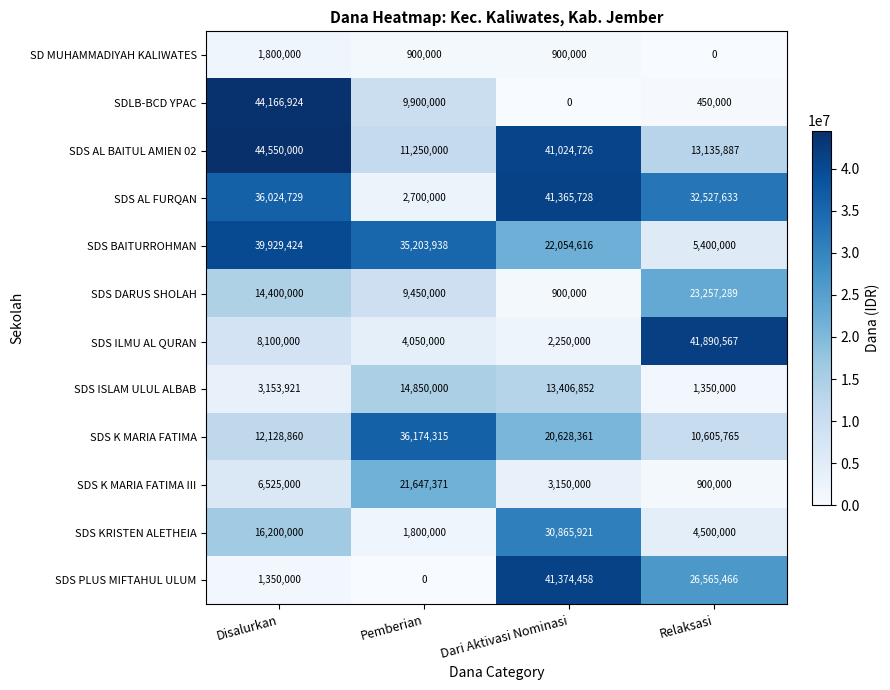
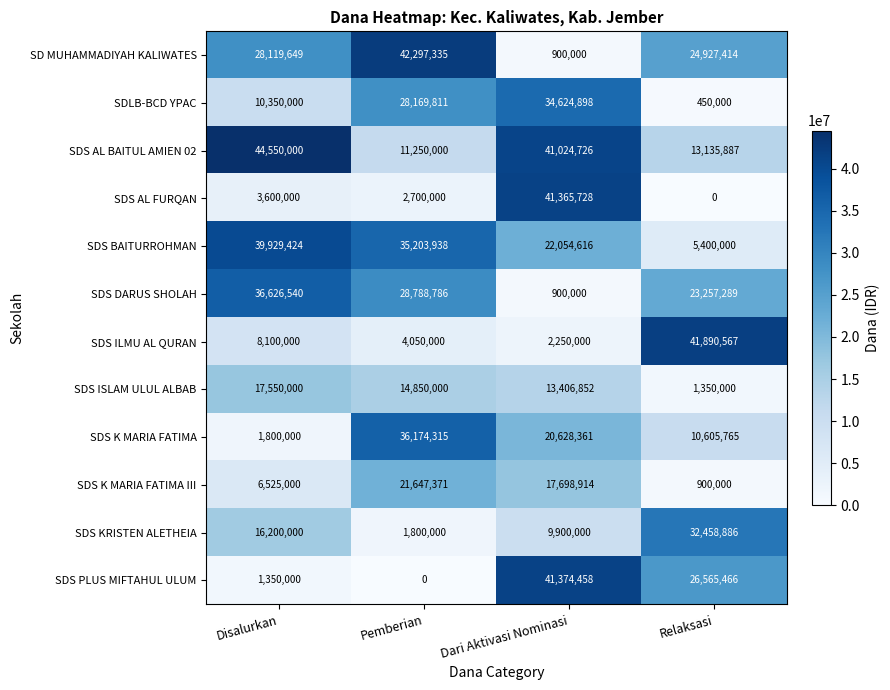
SD MUHAMMADIYAH KALIWATES, Disalurkan: 1,800,000 -> 28,119,649
SD MUHAMMADIYAH KALIWATES, Pemberian: 900,000 -> 42,297,335
SD MUHAMMADIYAH KALIWATES, Relaksasi: 0 -> 24,927,414
SDLB-BCD YPAC, Disalurkan: 44,166,924 -> 10,350,000
SDLB-BCD YPAC, Pemberian: 9,900,000 -> 28,169,811
SDLB-BCD YPAC, Dari Aktivasi Nominasi: 0 -> 34,624,898
SDS AL FURQAN, Disalurkan: 36,024,729 -> 3,600,000
SDS AL FURQAN, Relaksasi: 32,527,633 -> 0
SDS DARUS SHOLAH, Disalurkan: 14,400,000 -> 36,626,540
SDS DARUS SHOLAH, Pemberian: 9,450,000 -> 28,788,786
SDS ISLAM ULUL ALBAB, Disalurkan: 3,153,921 -> 17,550,000
SDS K MARIA FATIMA, Disalurkan: 12,128,860 -> 1,800,000
SDS K MARIA FATIMA III, Dari Aktivasi Nominasi: 3,150,000 -> 17,698,914
SDS KRISTEN ALETHEIA, Dari Aktivasi Nominasi: 30,865,921 -> 9,900,000
SDS KRISTEN ALETHEIA, Relaksasi: 4,500,000 -> 32,458,886
